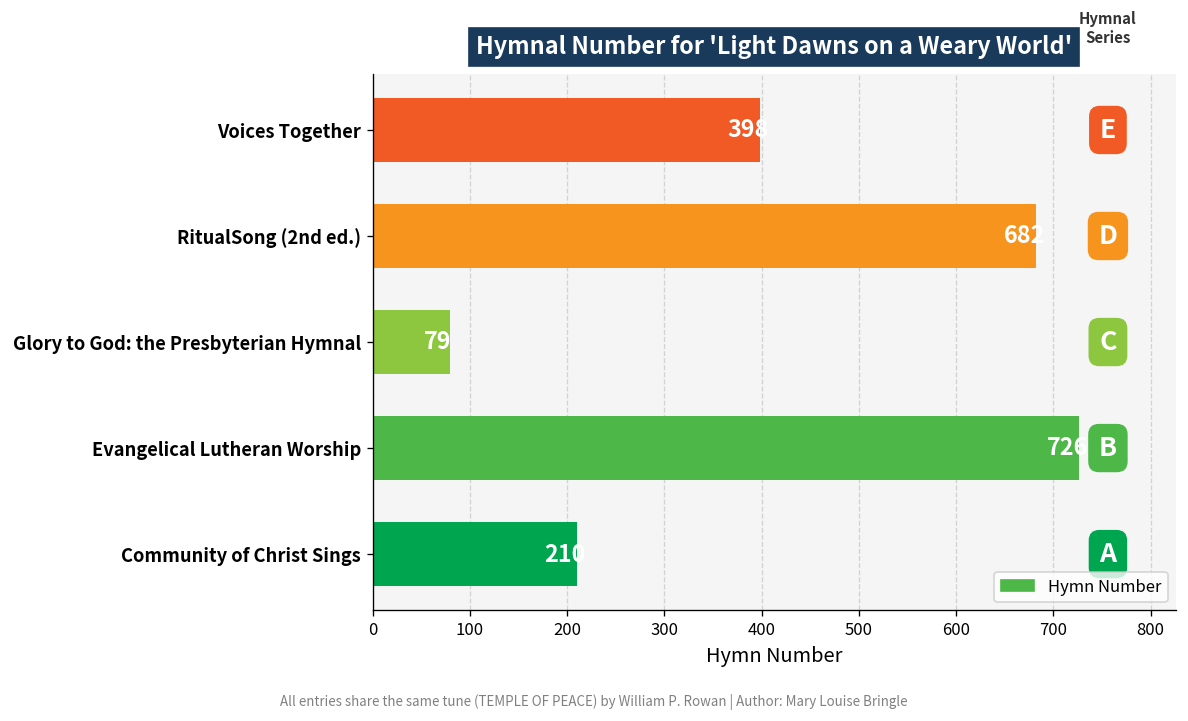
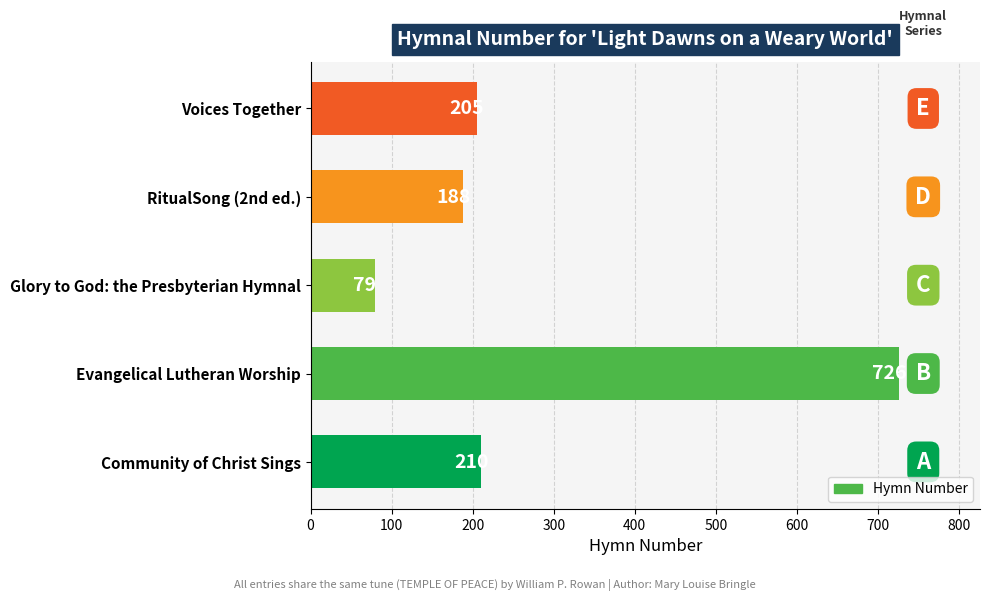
Voices Together: 398 -> 205
RitualSong (2nd ed.): 682 -> 188
